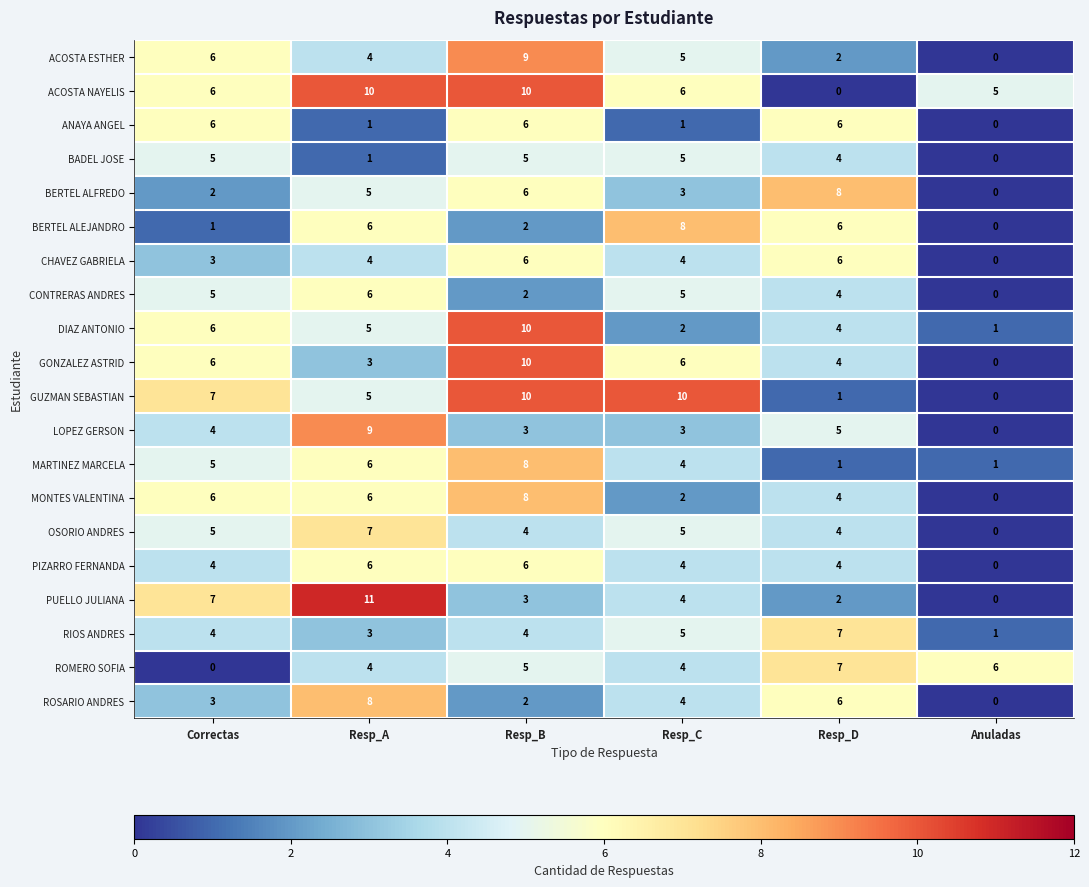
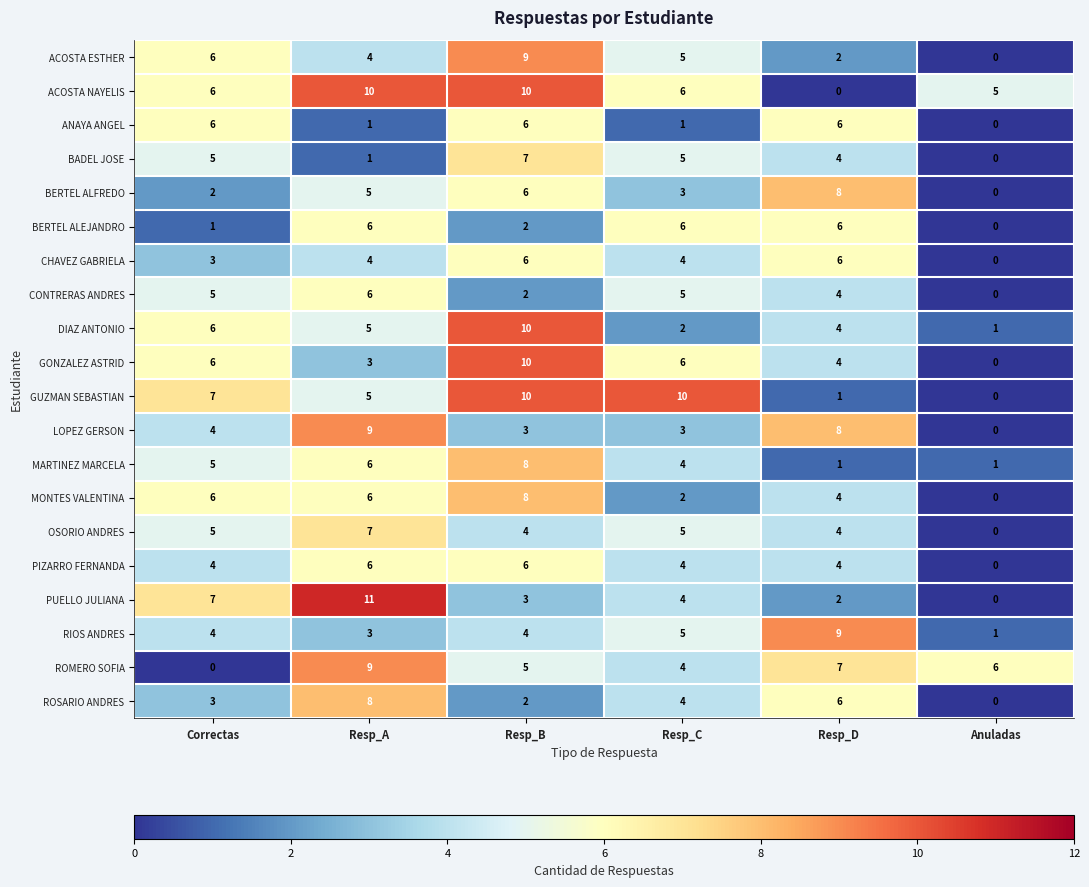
BADEL JOSE, Resp_B: 5 -> 7
BERTEL ALEJANDRO, Resp_C: 8 -> 6
LOPEZ GERSON, Resp_D: 5 -> 8
RIOS ANDRES, Resp_D: 7 -> 9
ROMERO SOFIA, Resp_A: 4 -> 9
